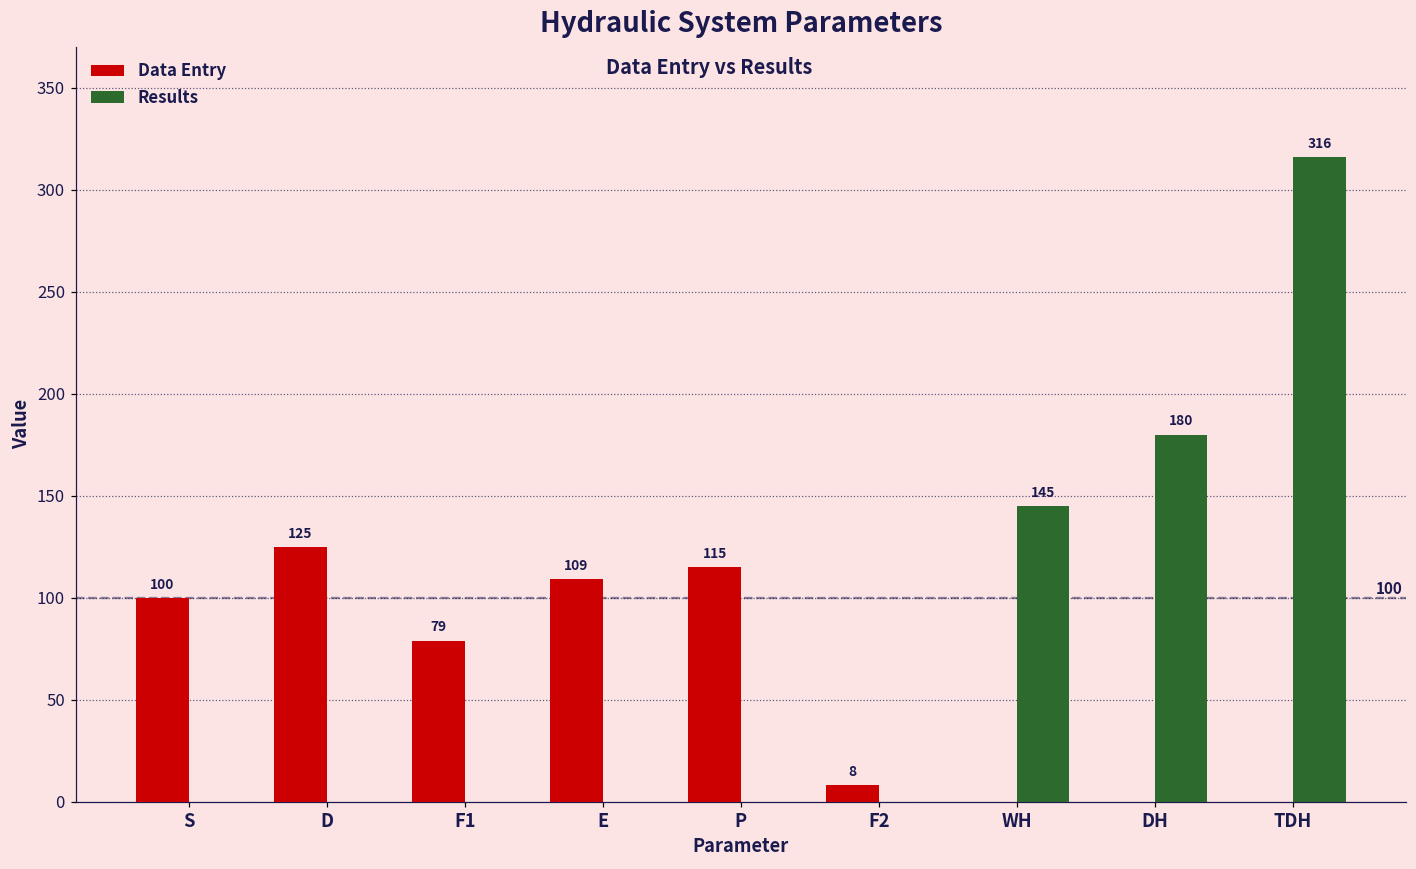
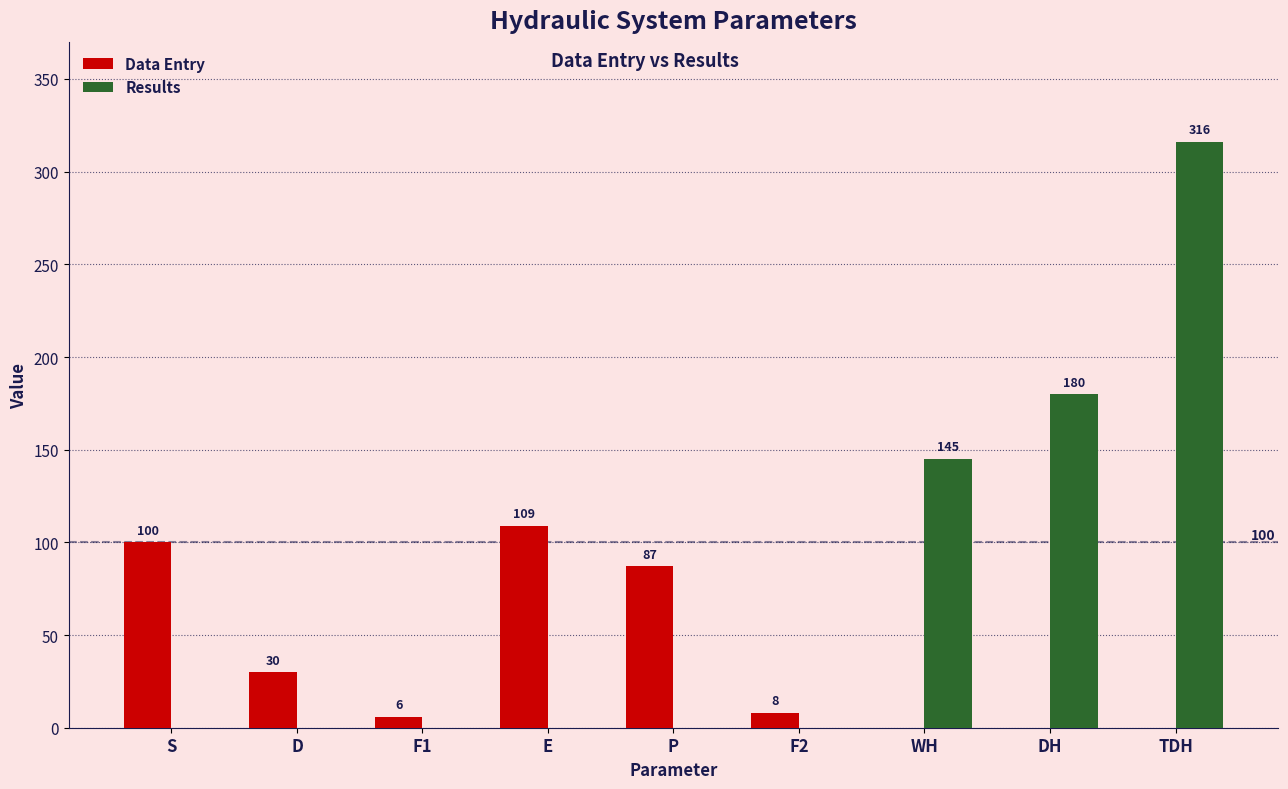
Data Entry, D: 125 -> 30
Data Entry, F1: 79 -> 6
Data Entry, P: 115 -> 87
